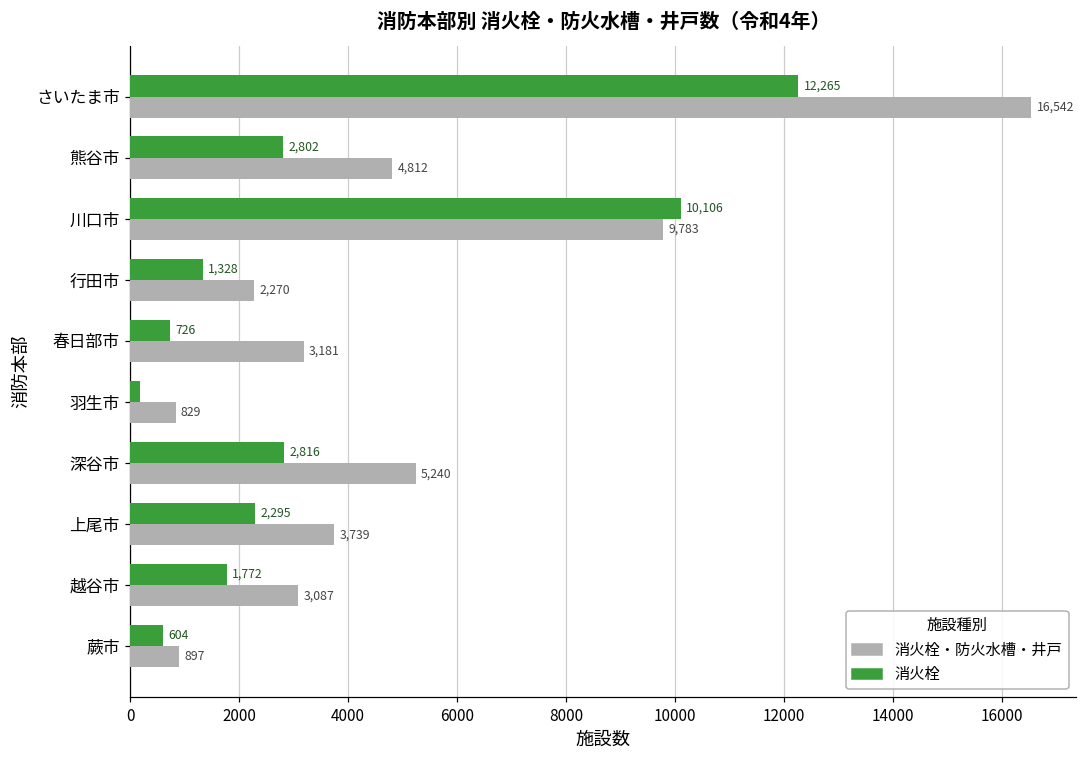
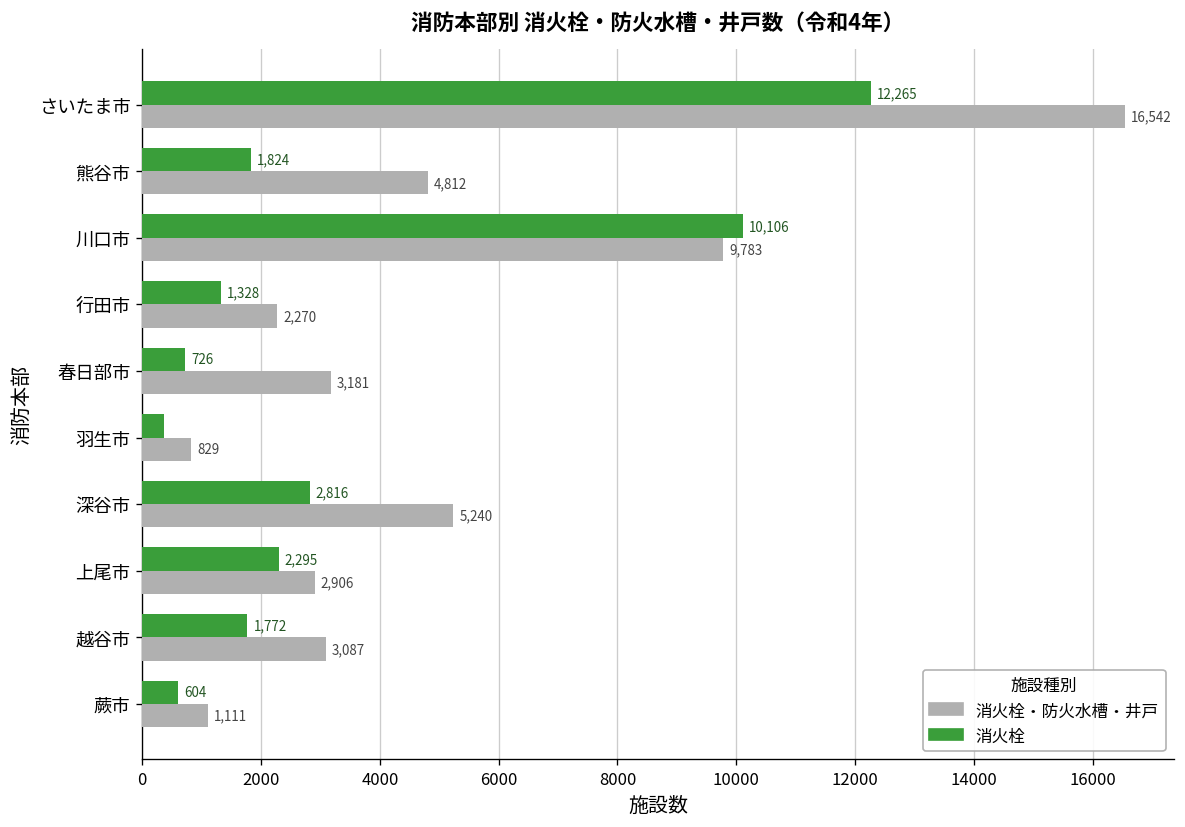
消火栓, 熊谷市: 2,802 -> 1,824
消火栓, 羽生市: 200 -> 400
消火栓・防火水槽・井戸, 上尾市: 3,739 -> 2,906
消火栓・防火水槽・井戸, 蕨市: 897 -> 1,111
